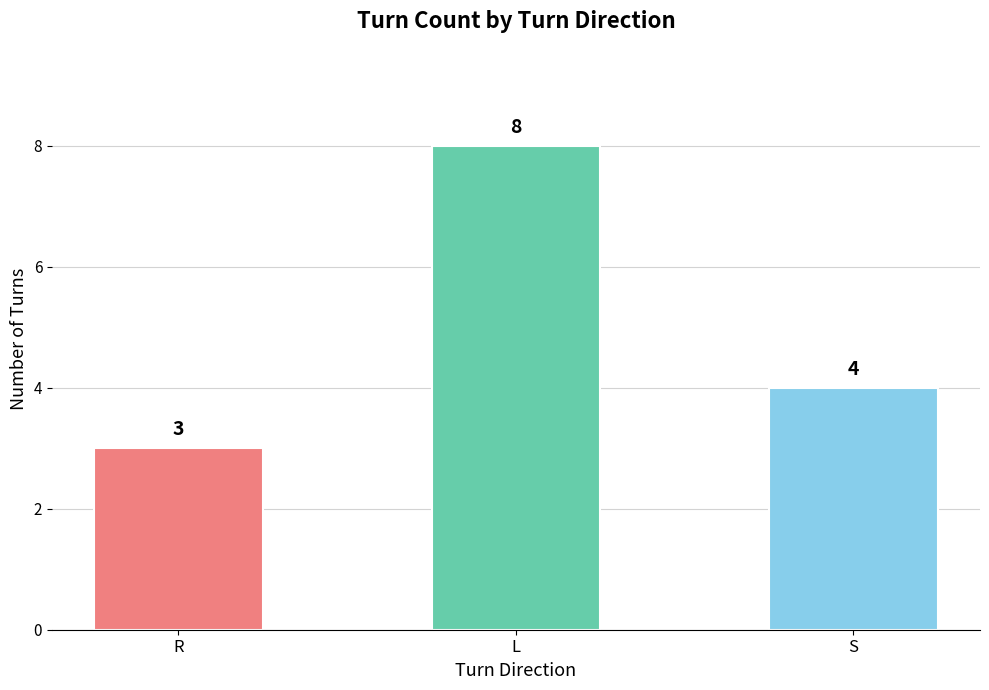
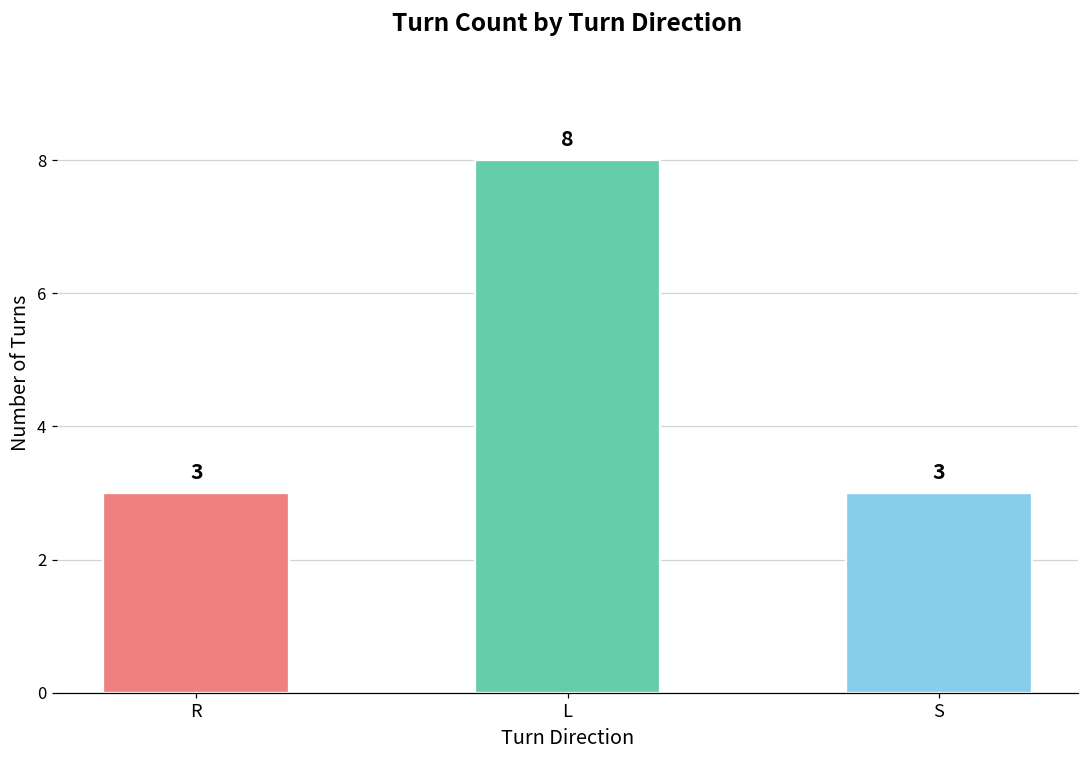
S: 4 -> 3
